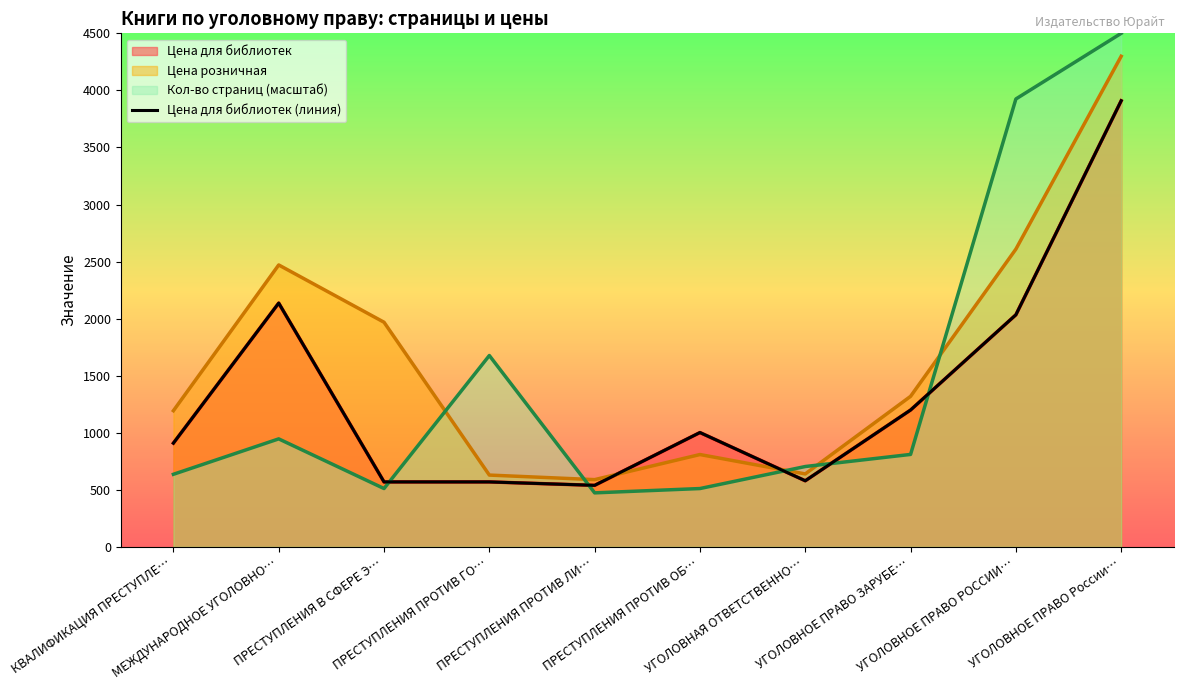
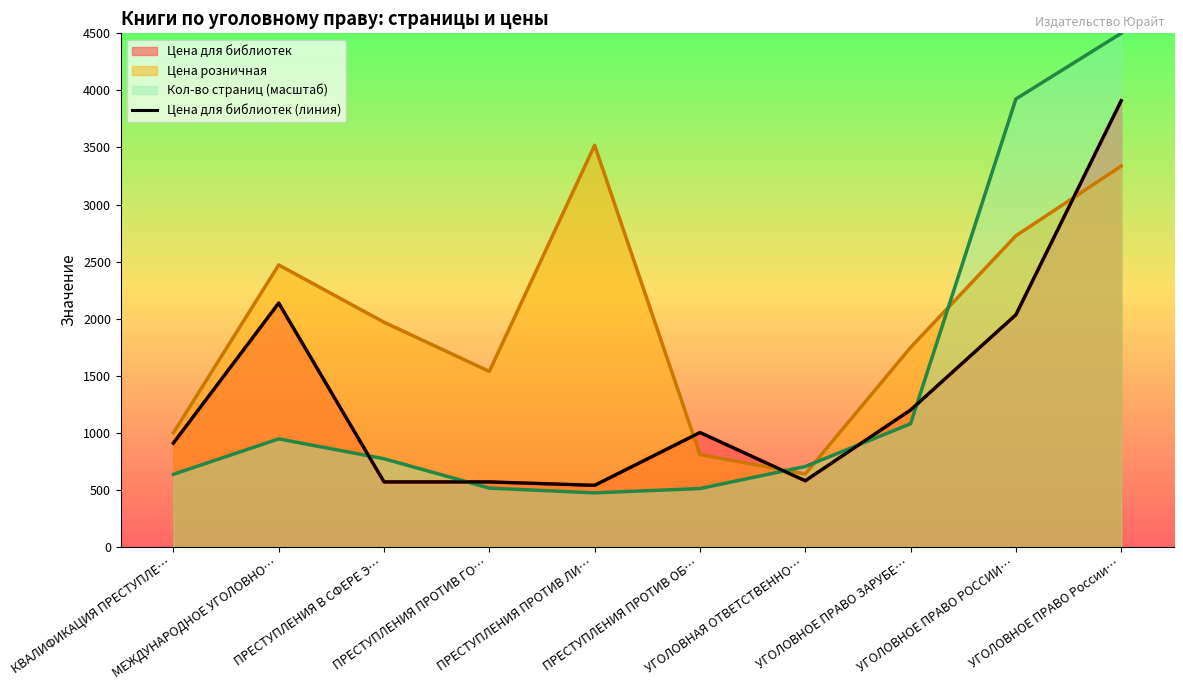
Цена розничная, КВАЛИФИКАЦИЯ ПРЕСТУПЛЕ…: 1190 -> 1000
Кол-во страниц (масштаб), ПРЕСТУПЛЕНИЯ В СФЕРЕ Э…: 510 -> 770
Цена розничная, ПРЕСТУПЛЕНИЯ ПРОТИВ ГО…: 630 -> 1540
Кол-во страниц (масштаб), ПРЕСТУПЛЕНИЯ ПРОТИВ ГО…: 1680 -> 510
Цена розничная, ПРЕСТУПЛЕНИЯ ПРОТИВ ЛИ…: 590 -> 3520
Цена розничная, УГОЛОВНОЕ ПРАВО ЗАРУБЕ…: 1320 -> 1750
Кол-во страниц (масштаб), УГОЛОВНОЕ ПРАВО ЗАРУБЕ…: 810 -> 1080
Цена розничная, УГОЛОВНОЕ ПРАВО РОССИИ…: 2610 -> 2730
Цена розничная, УГОЛОВНОЕ ПРАВО России…: 4300 -> 3340
